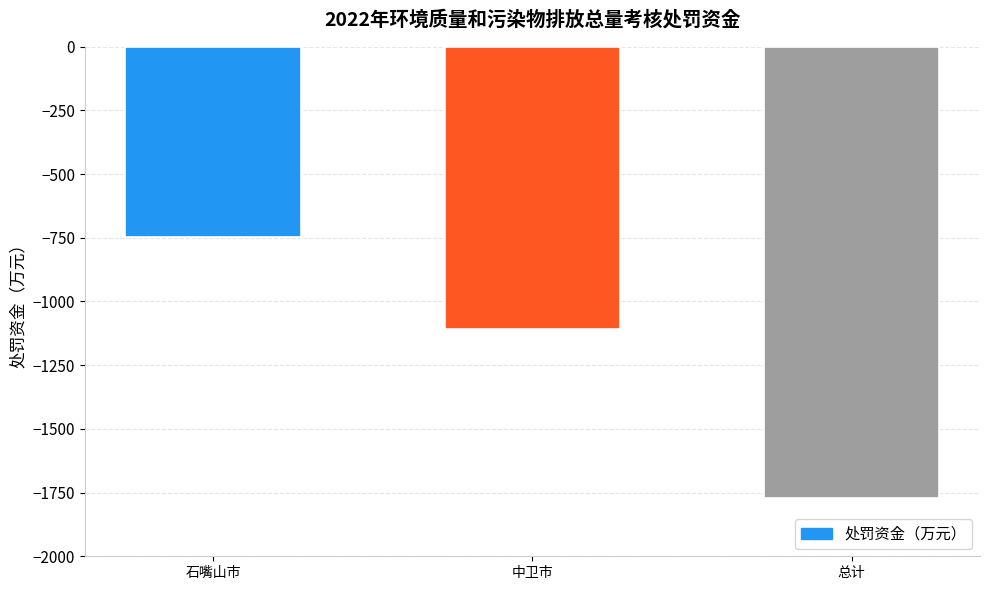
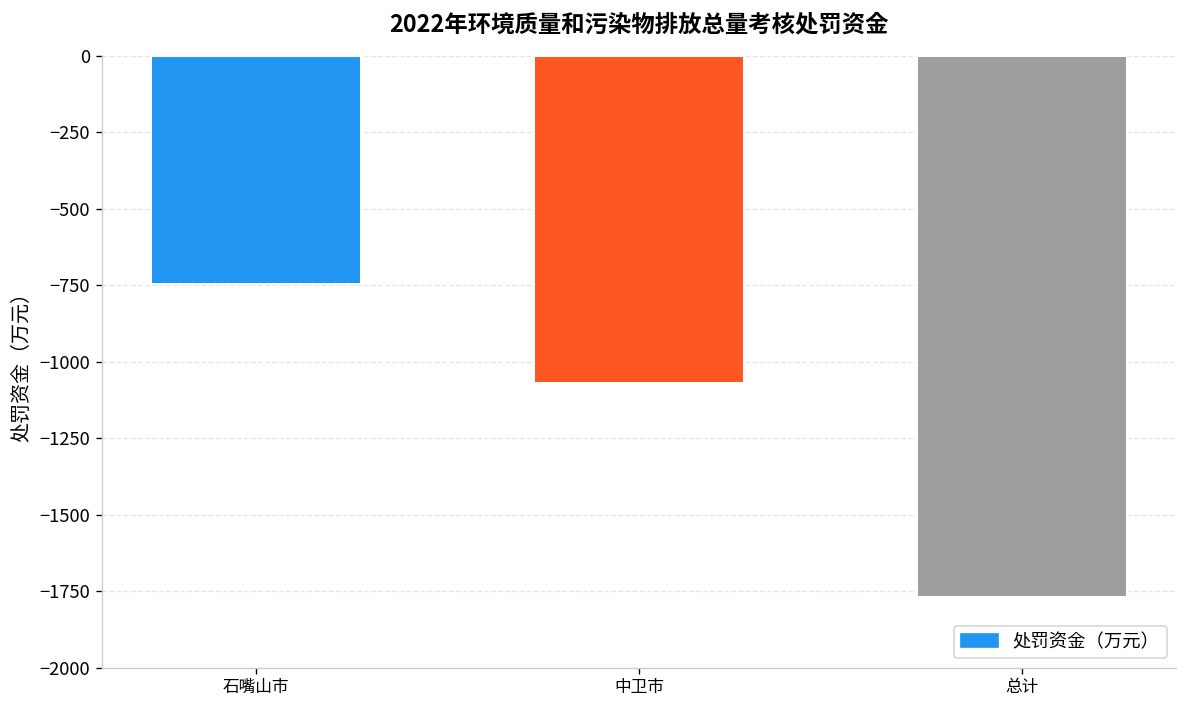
中卫市: -1110 -> -1070
